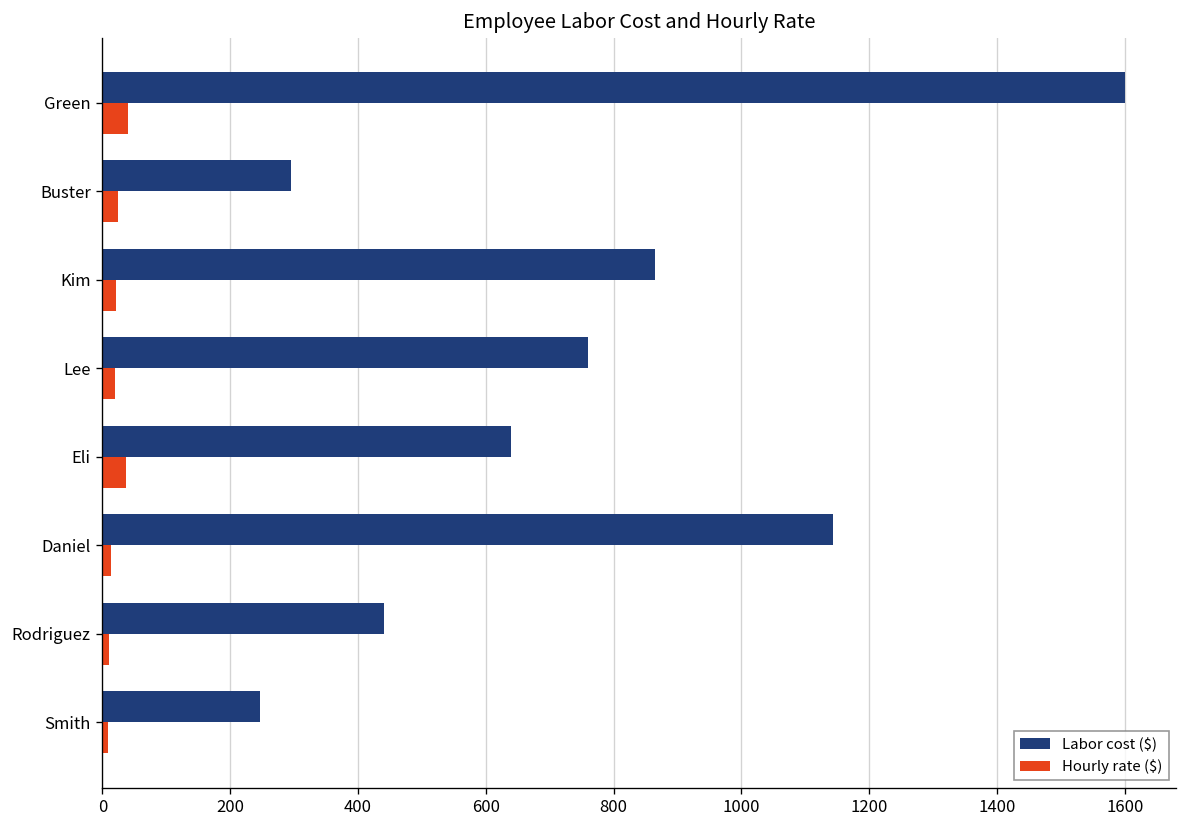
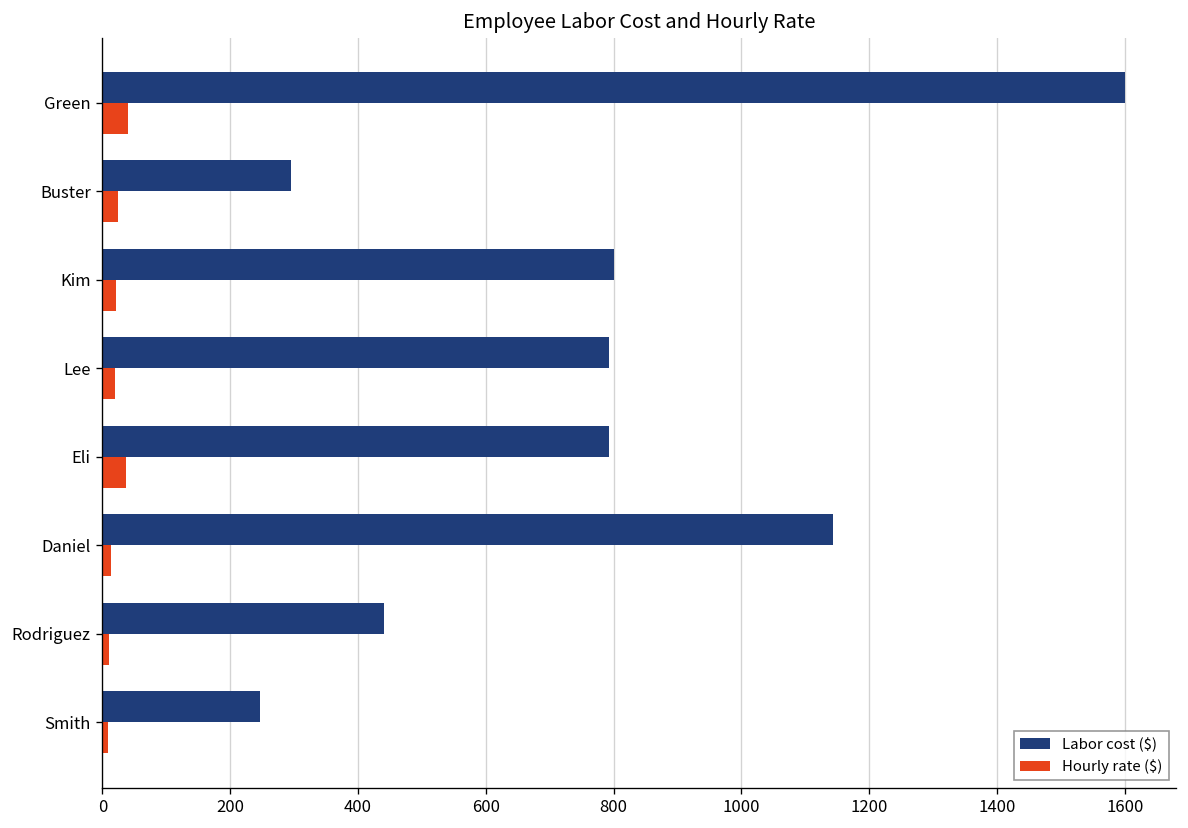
Labor cost ($), Kim: 870 -> 800
Labor cost ($), Lee: 760 -> 790
Labor cost ($), Eli: 640 -> 790
